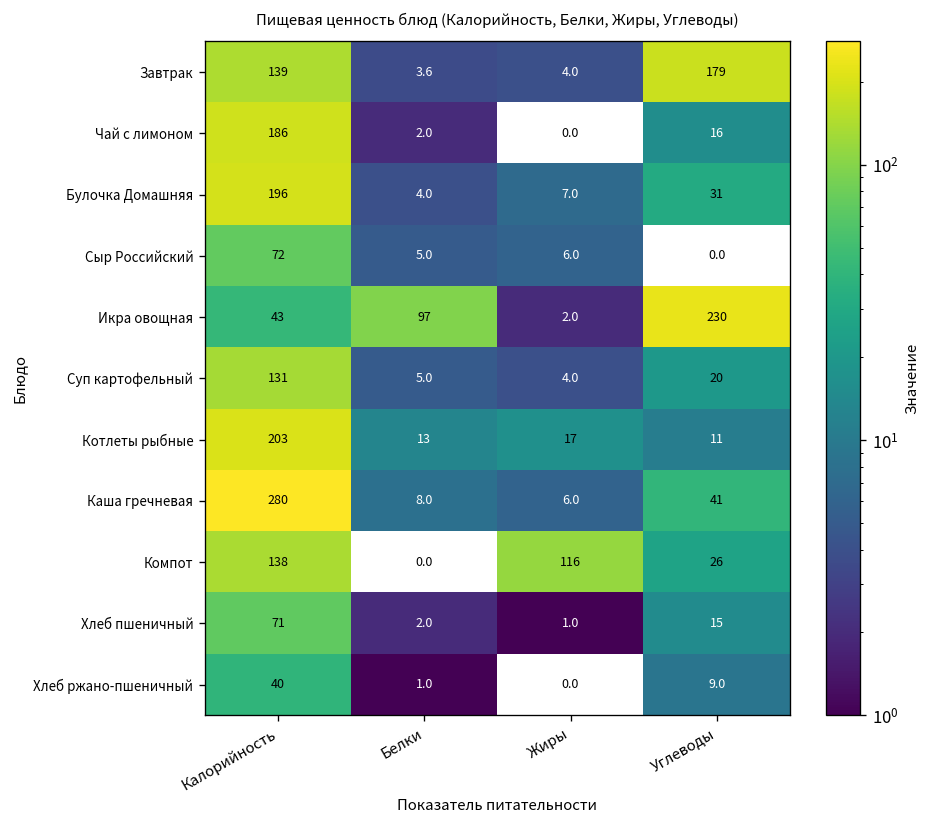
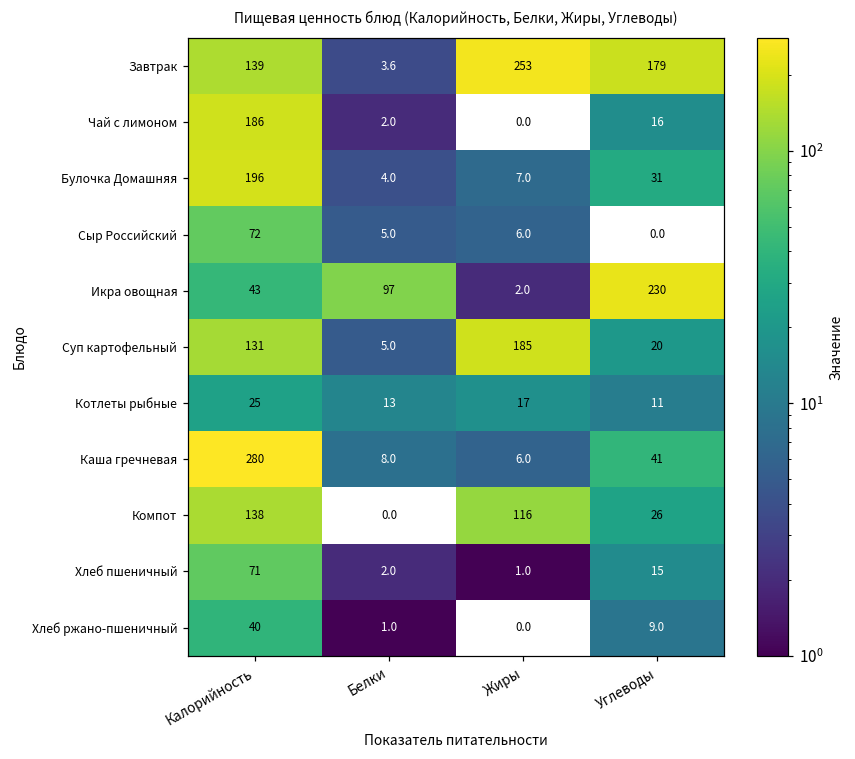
Завтрак, Жиры: 4.0 -> 253
Суп картофельный, Жиры: 4.0 -> 185
Котлеты рыбные, Калорийность: 203 -> 25
